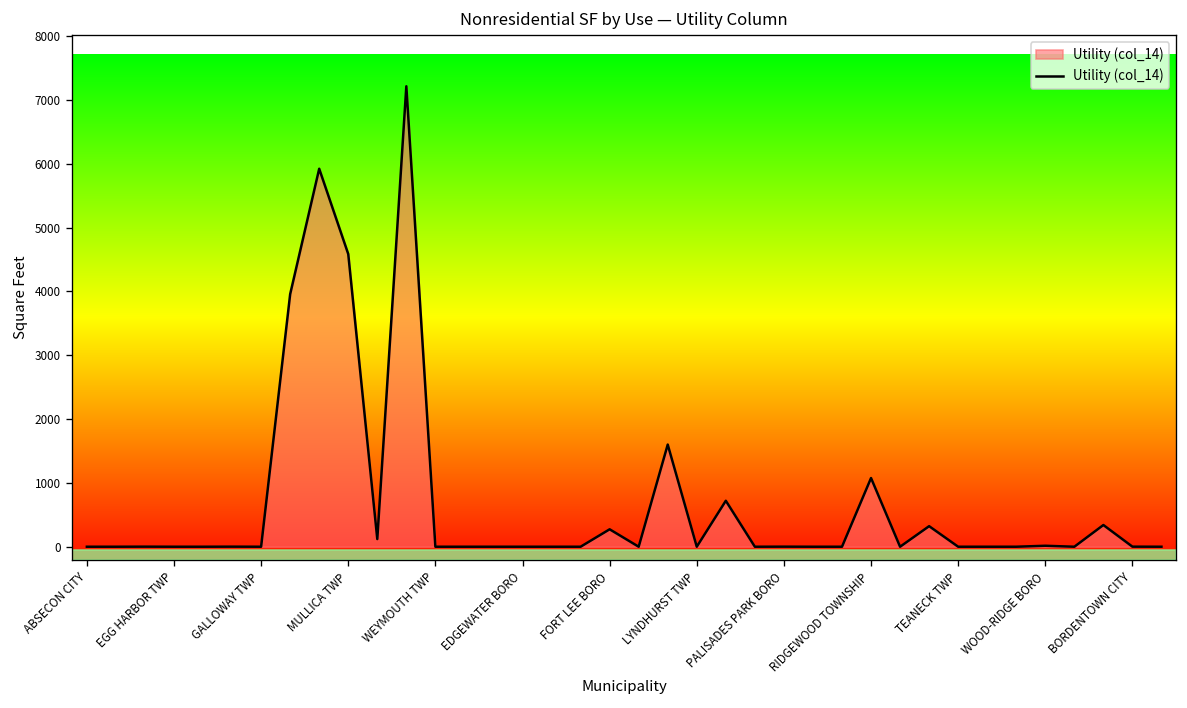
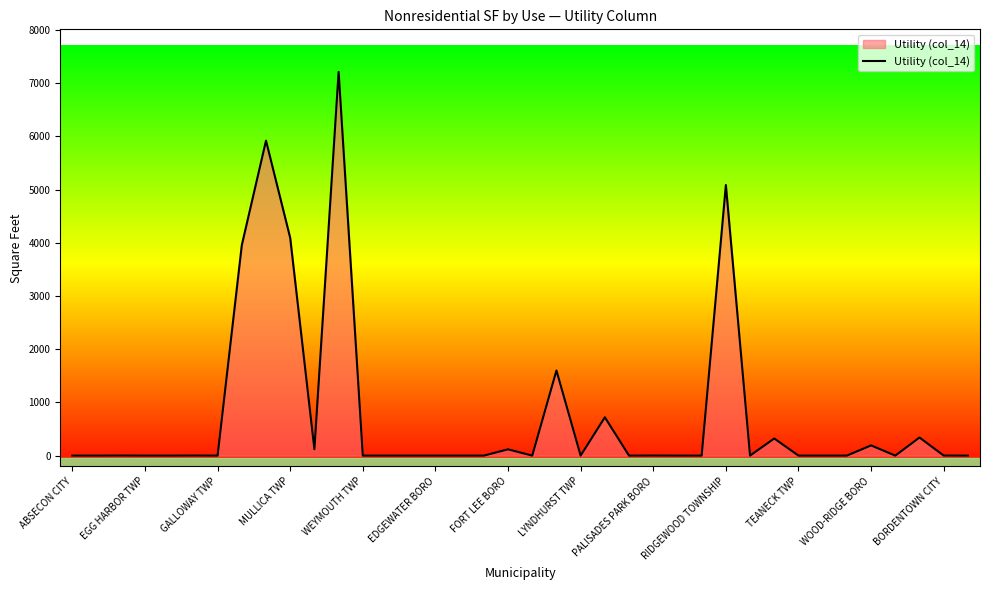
MULLICA TWP: 4600 -> 4100
FORT LEE BORO: 300 -> 100
RIDGEWOOD TOWNSHIP: 1100 -> 5100
WOOD-RIDGE BORO: 0 -> 200
